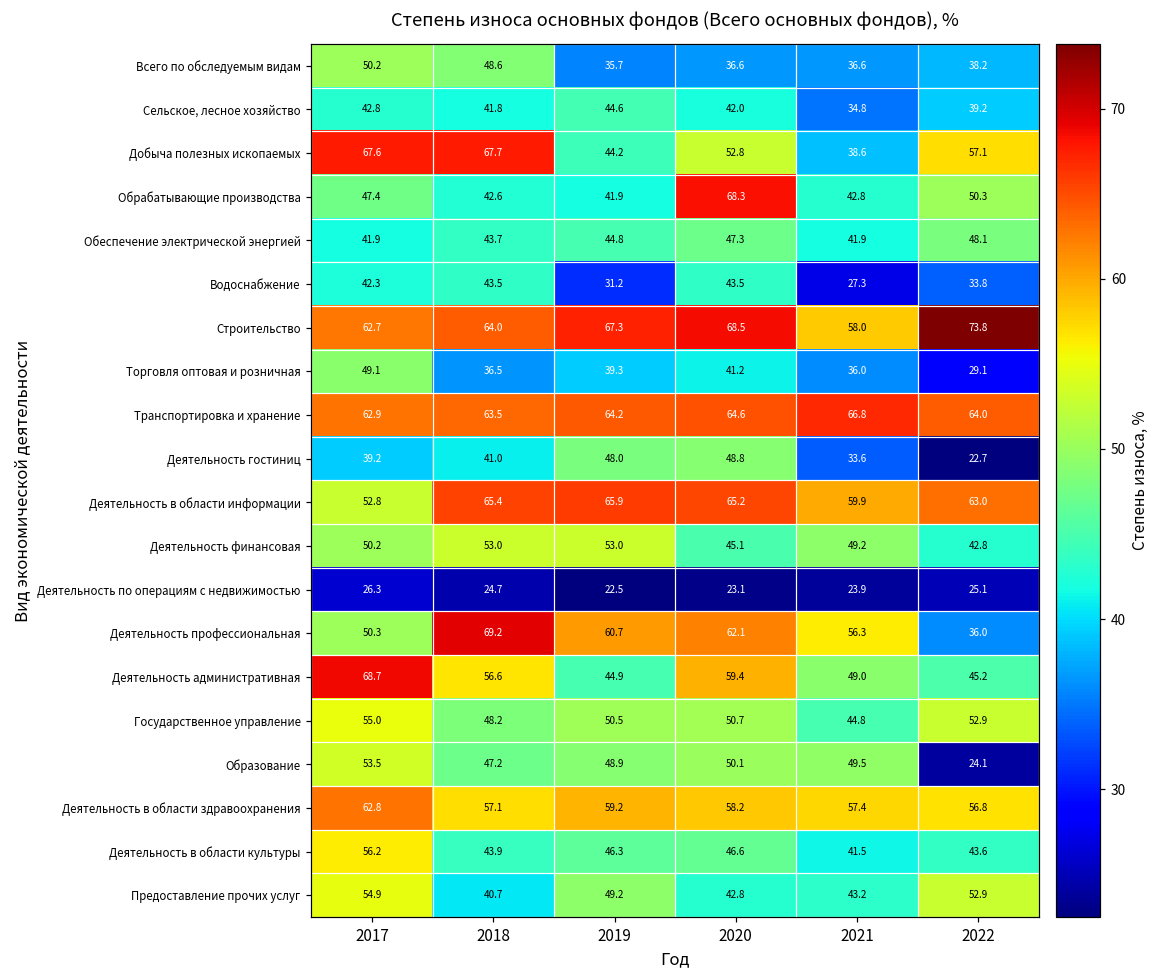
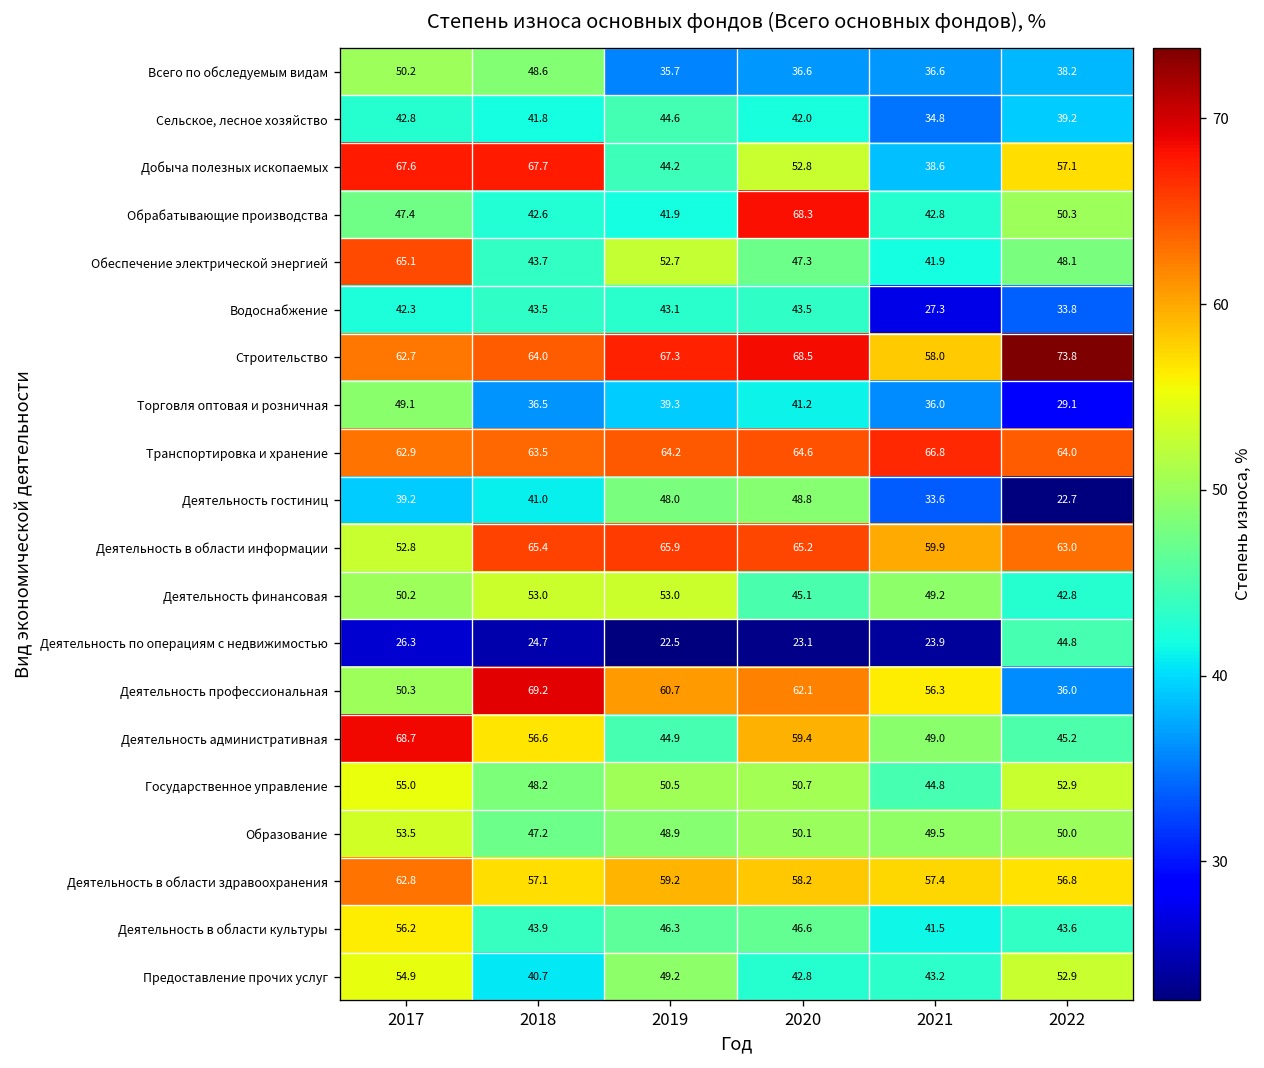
Обеспечение электрической энергией, 2017: 41.9 -> 65.1
Обеспечение электрической энергией, 2019: 44.8 -> 52.7
Водоснабжение, 2019: 31.2 -> 43.1
Деятельность по операциям с недвижимостью, 2022: 25.1 -> 44.8
Образование, 2022: 24.1 -> 50.0
